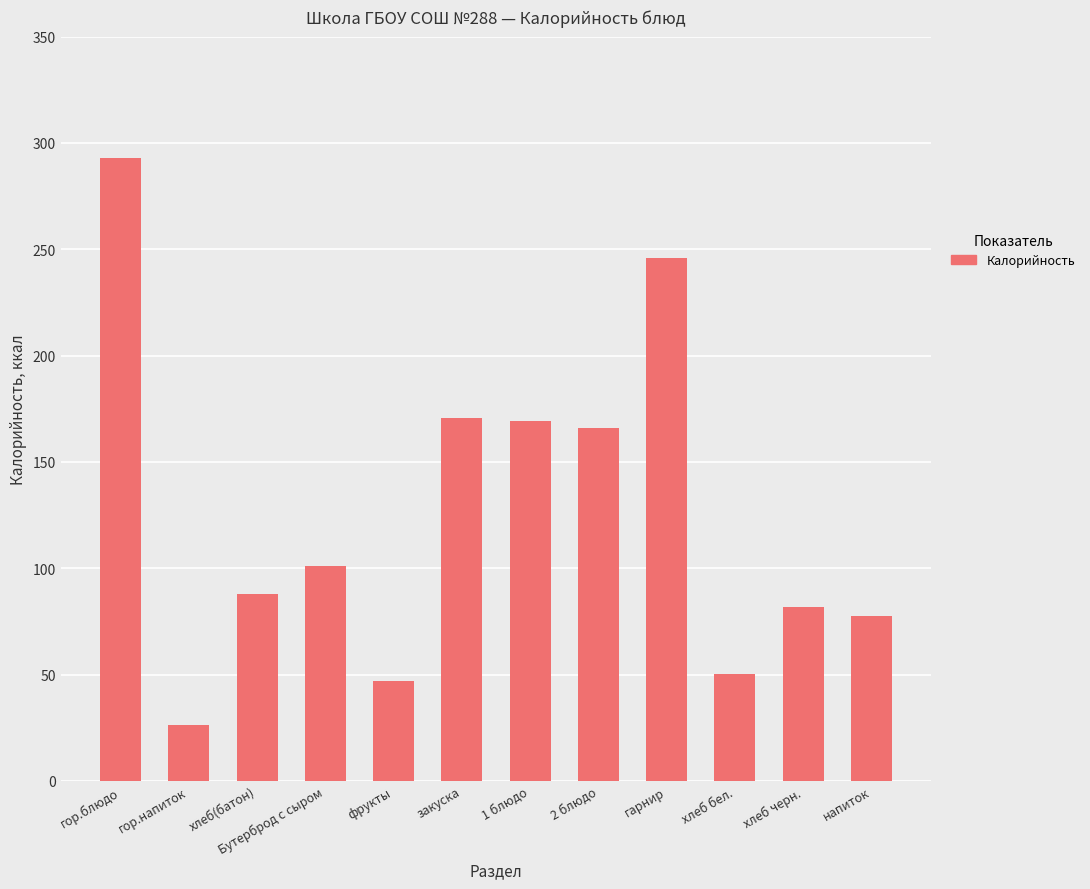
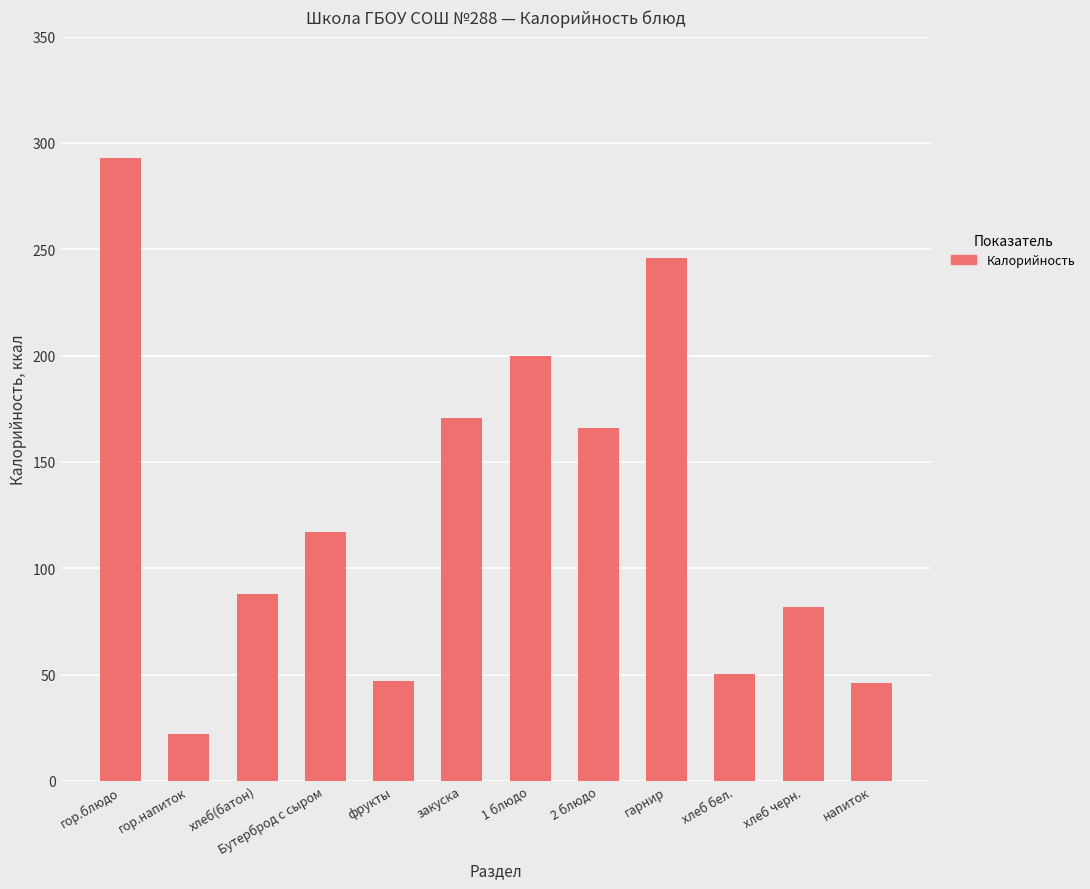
гор.напиток: 26 -> 22
Бутерброд с сыром: 101 -> 117
1 блюдо: 169 -> 200
напиток: 77 -> 46
